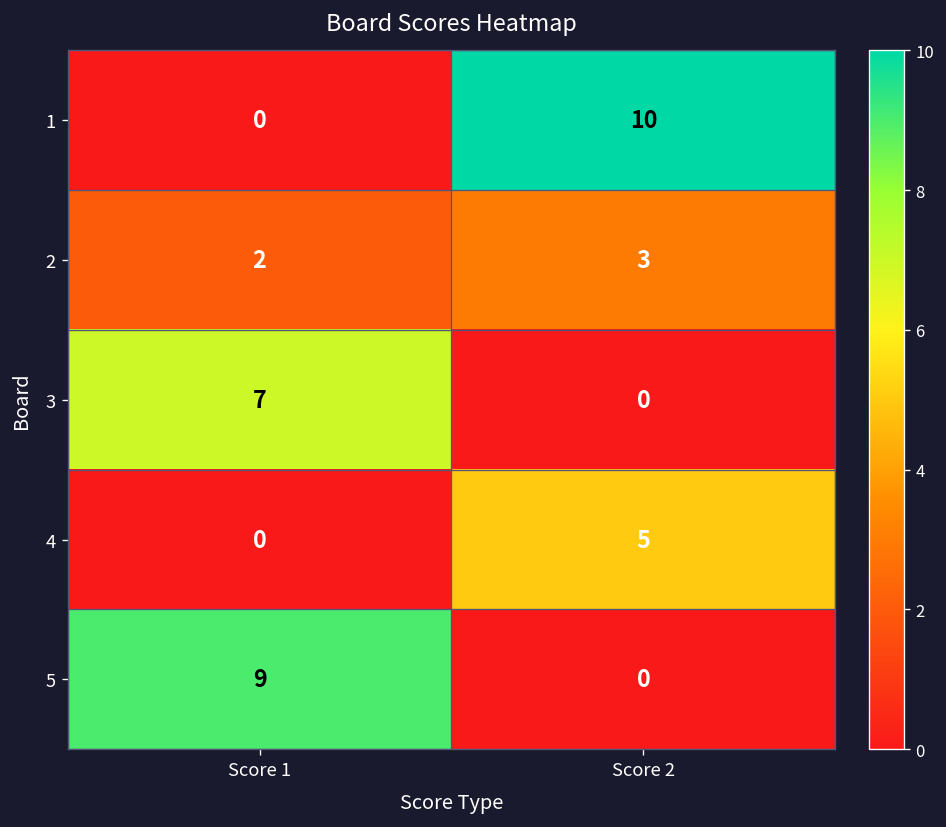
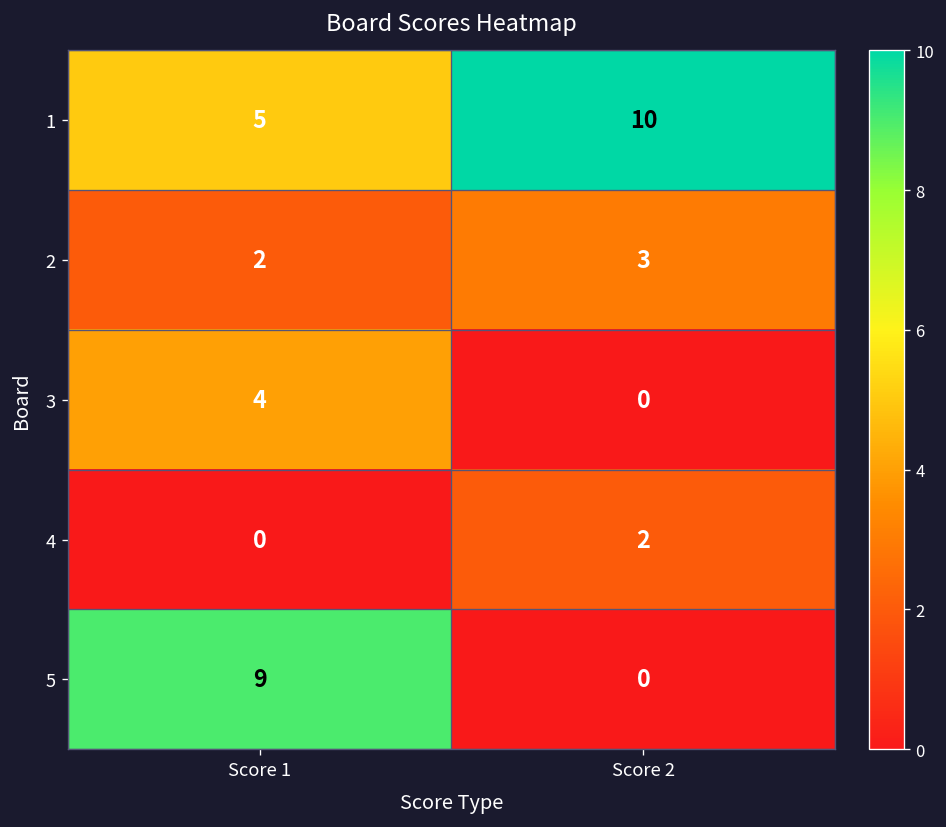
1, Score 1: 0 -> 5
3, Score 1: 7 -> 4
4, Score 2: 5 -> 2
